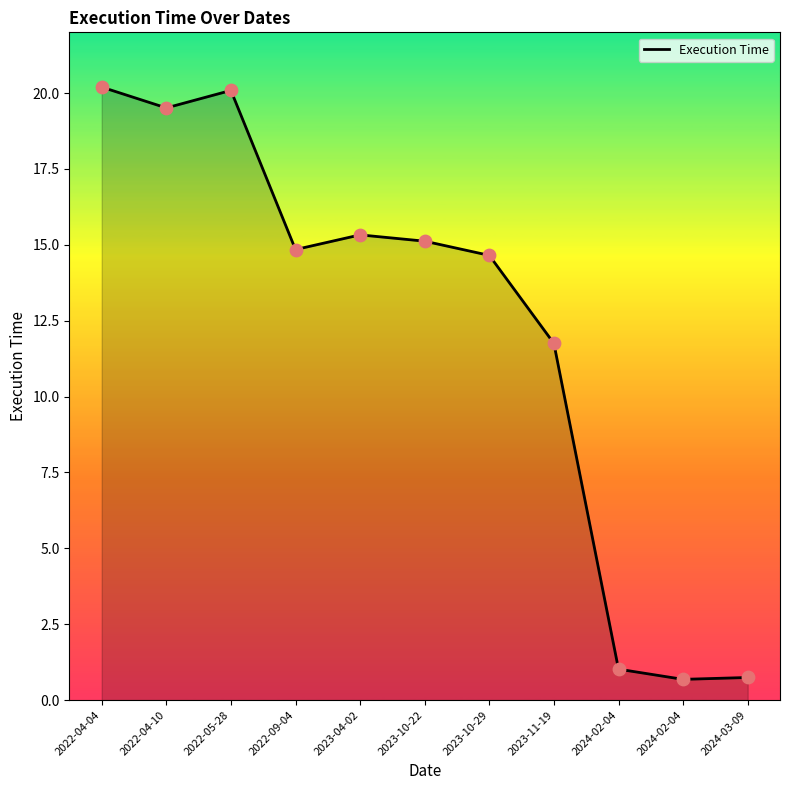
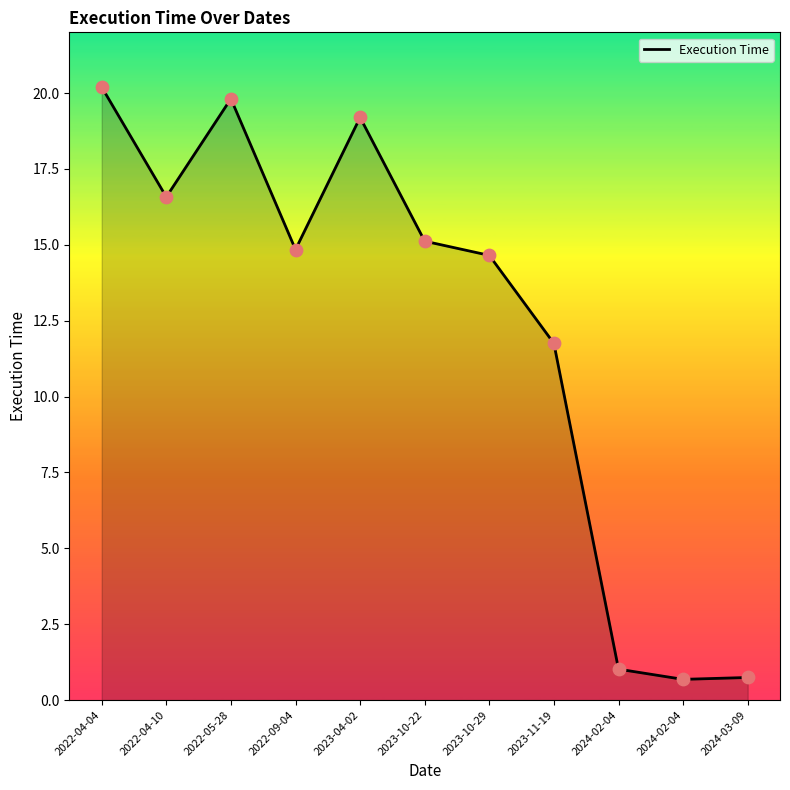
2022-04-10: 19.5 -> 16.6
2022-05-28: 20.1 -> 19.8
2023-04-02: 15.3 -> 19.2
